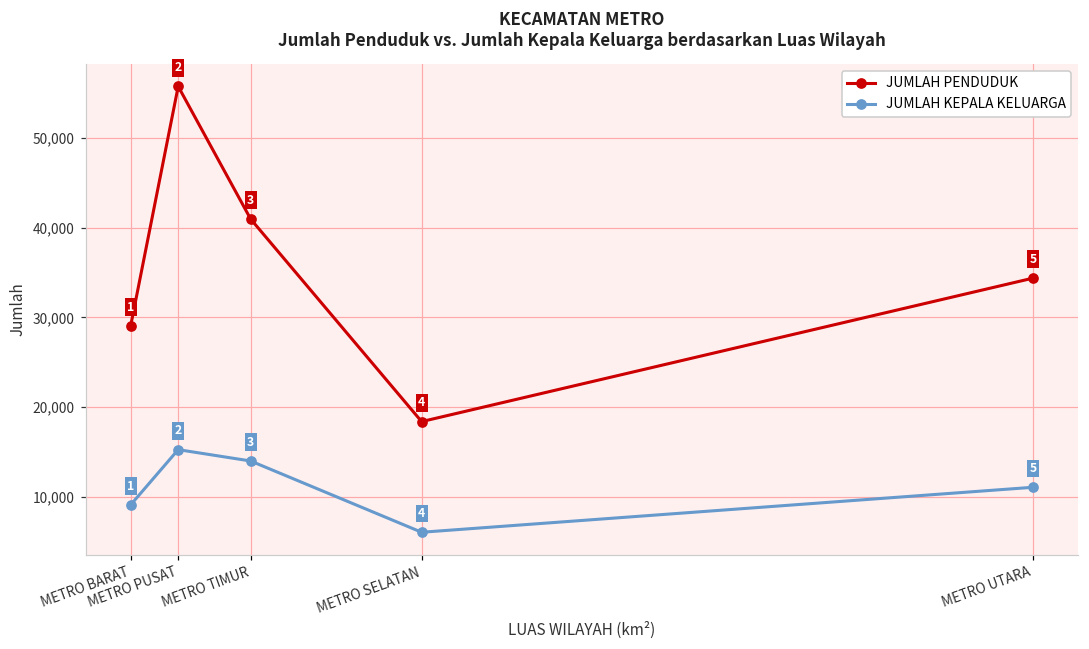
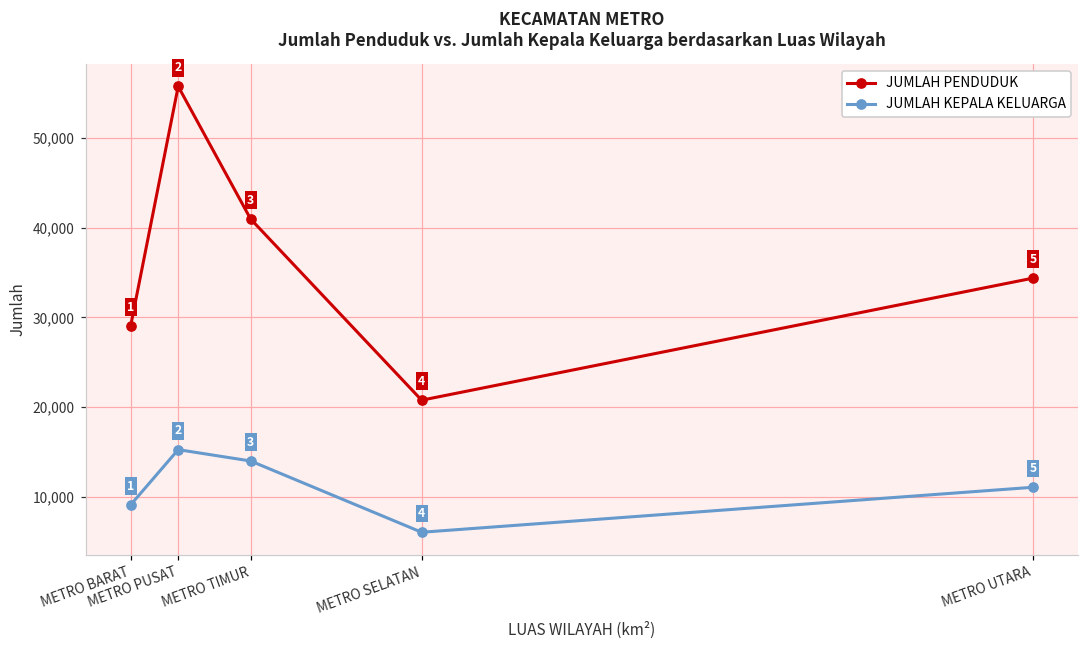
JUMLAH PENDUDUK, METRO SELATAN: 18,000 -> 21,000
